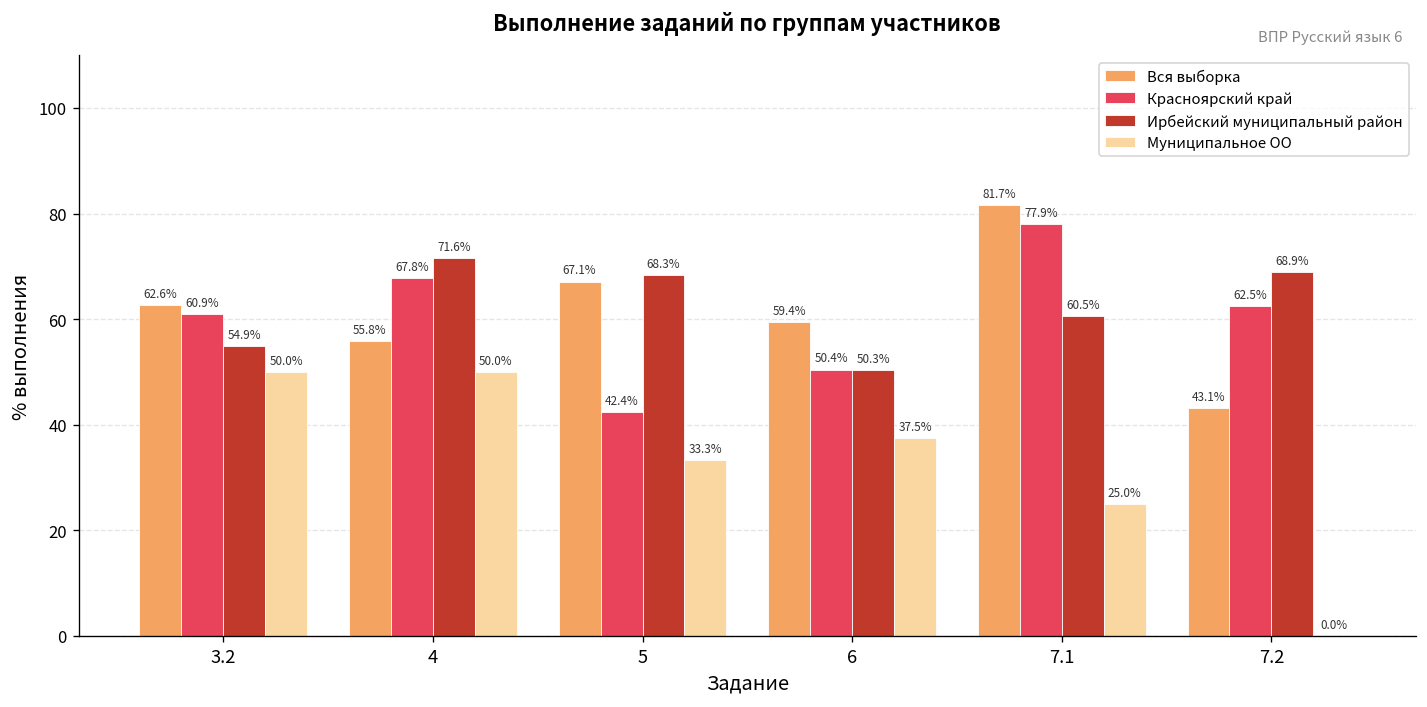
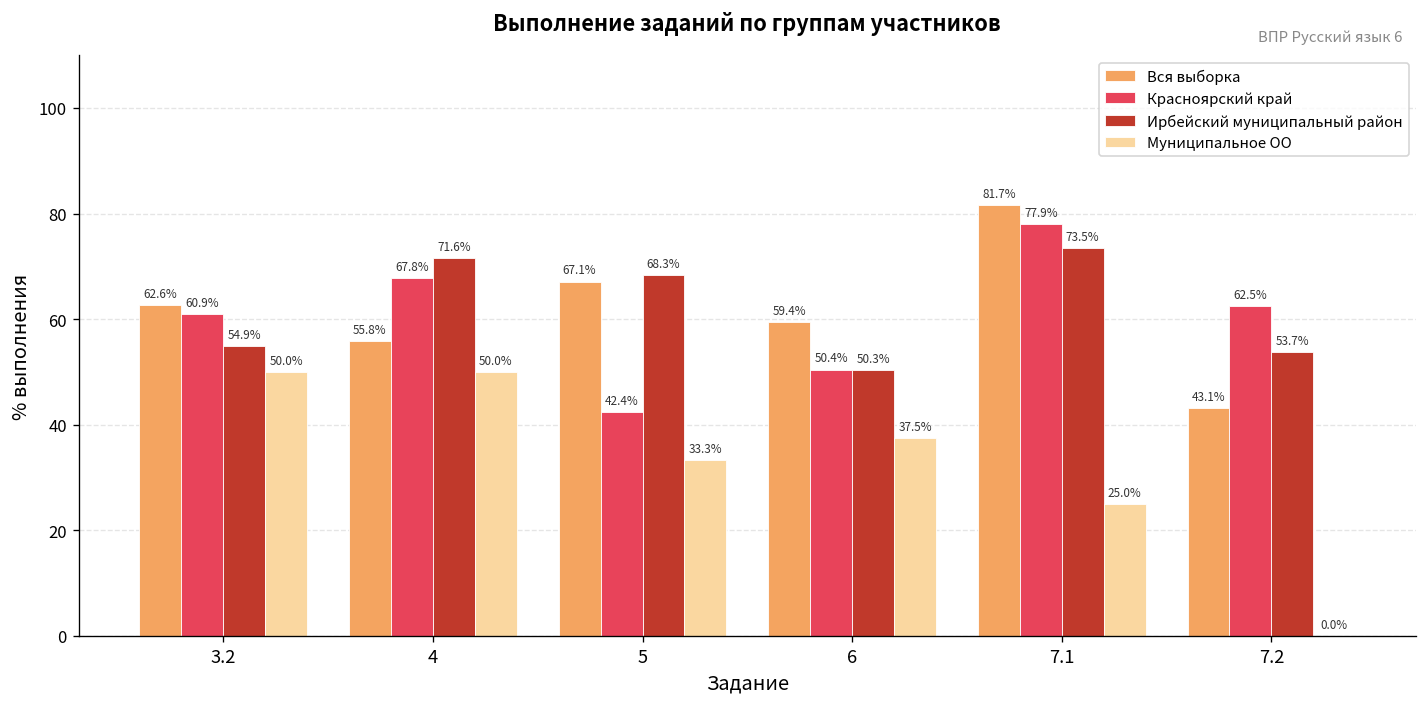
Ирбейский муниципальный район, 7.1: 60.5% -> 73.5%
Ирбейский муниципальный район, 7.2: 68.9% -> 53.7%
